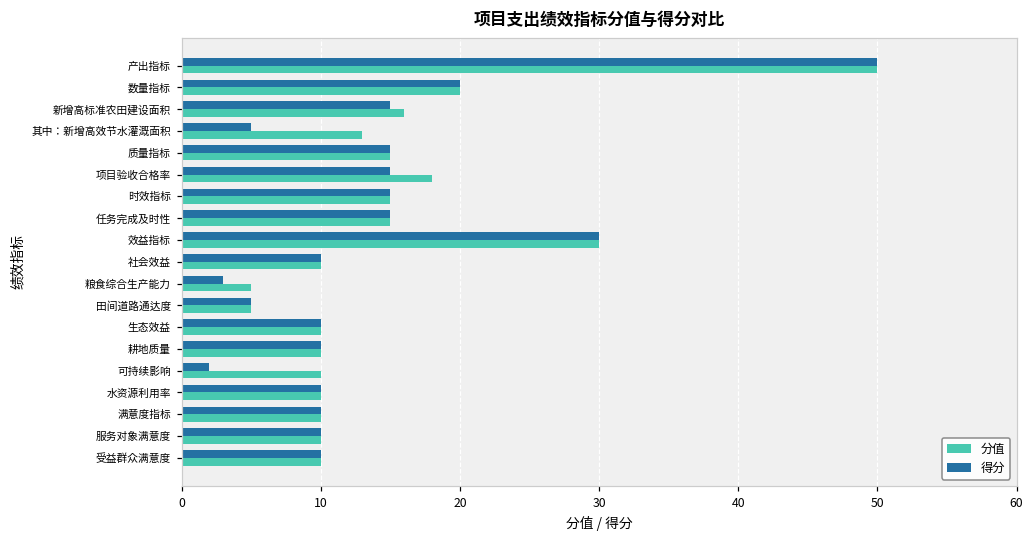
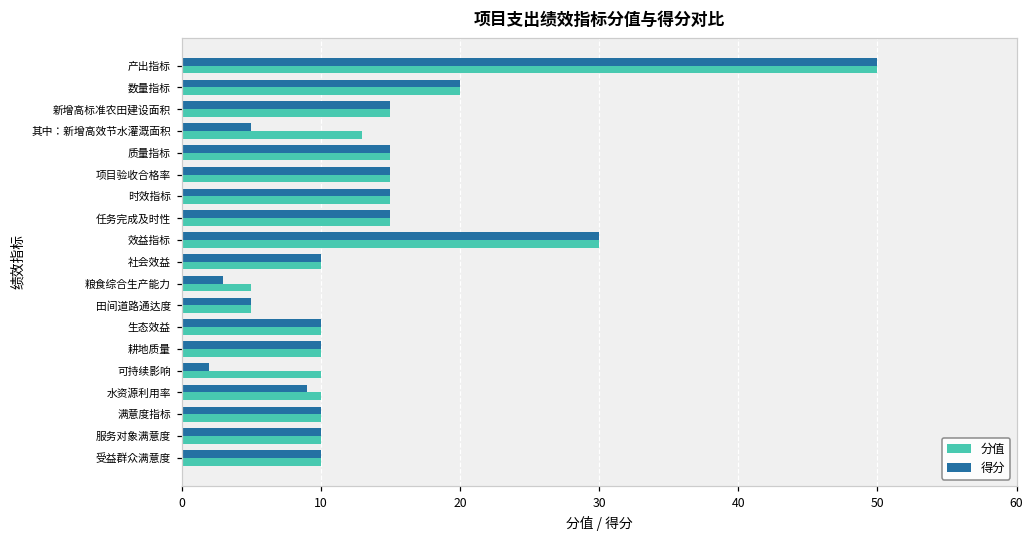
分值, 新增高标准农田建设面积: 16 -> 15
分值, 项目验收合格率: 18 -> 15
得分, 水资源利用率: 10 -> 9
